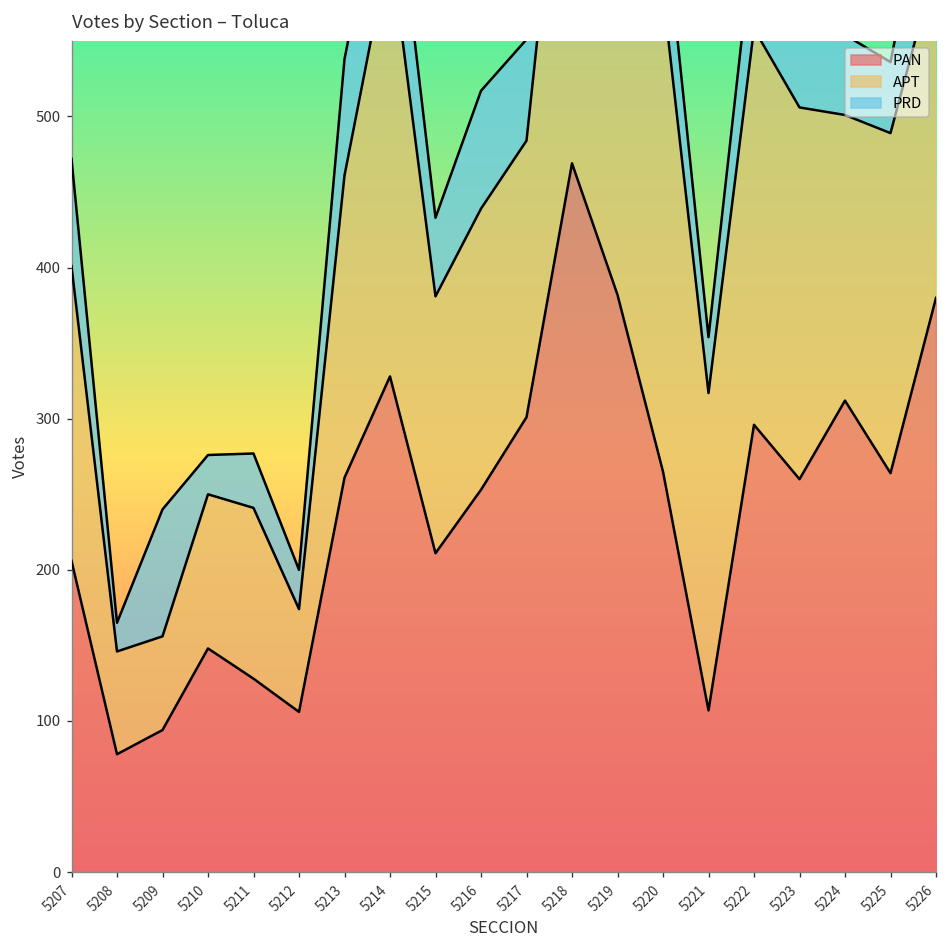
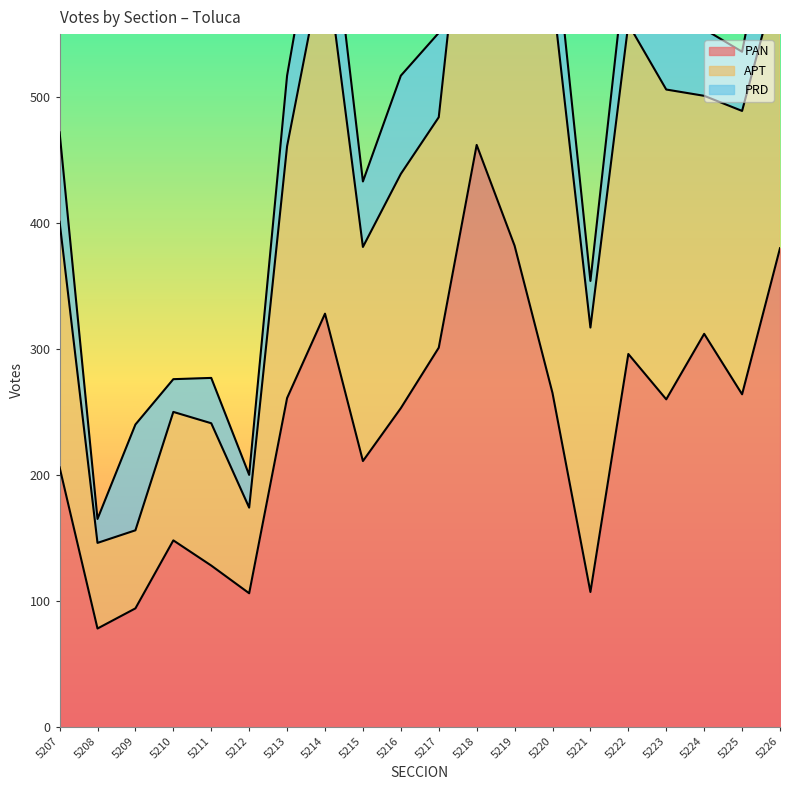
PRD, 5213: 77 -> 56
PAN, 5218: 469 -> 462
